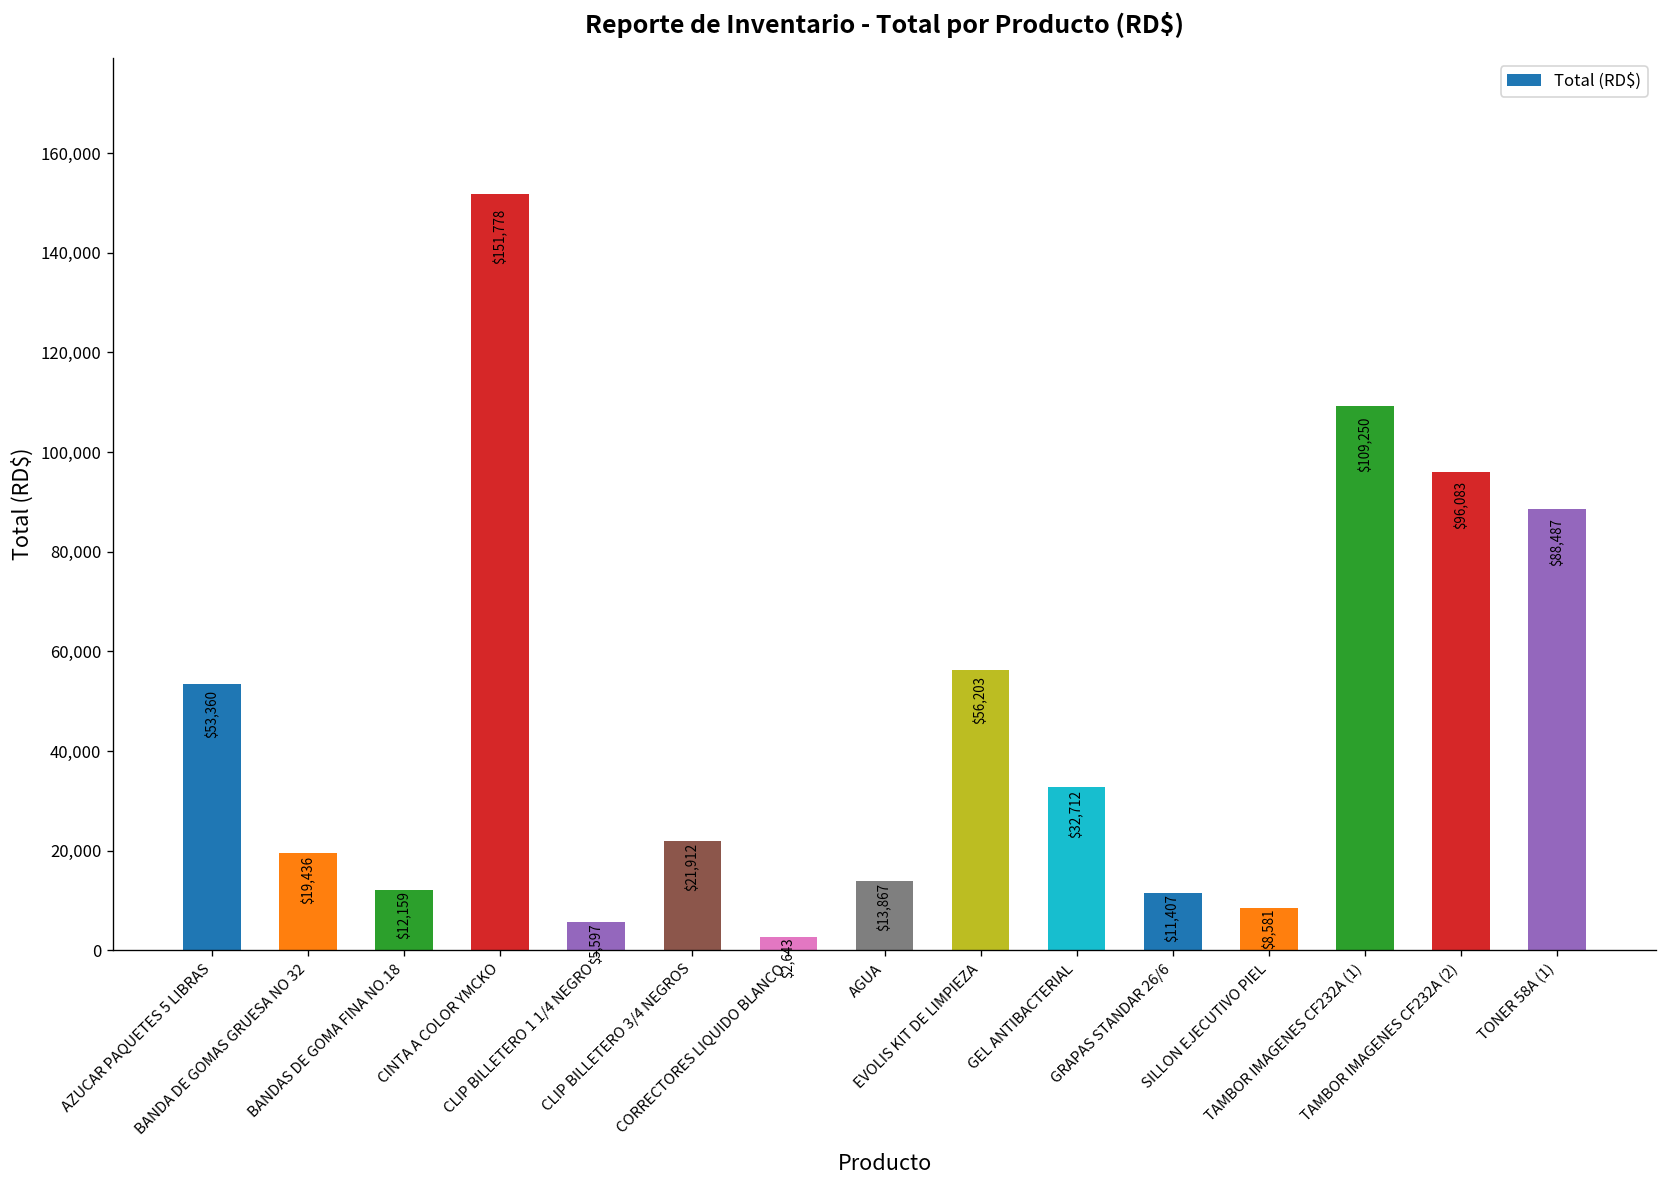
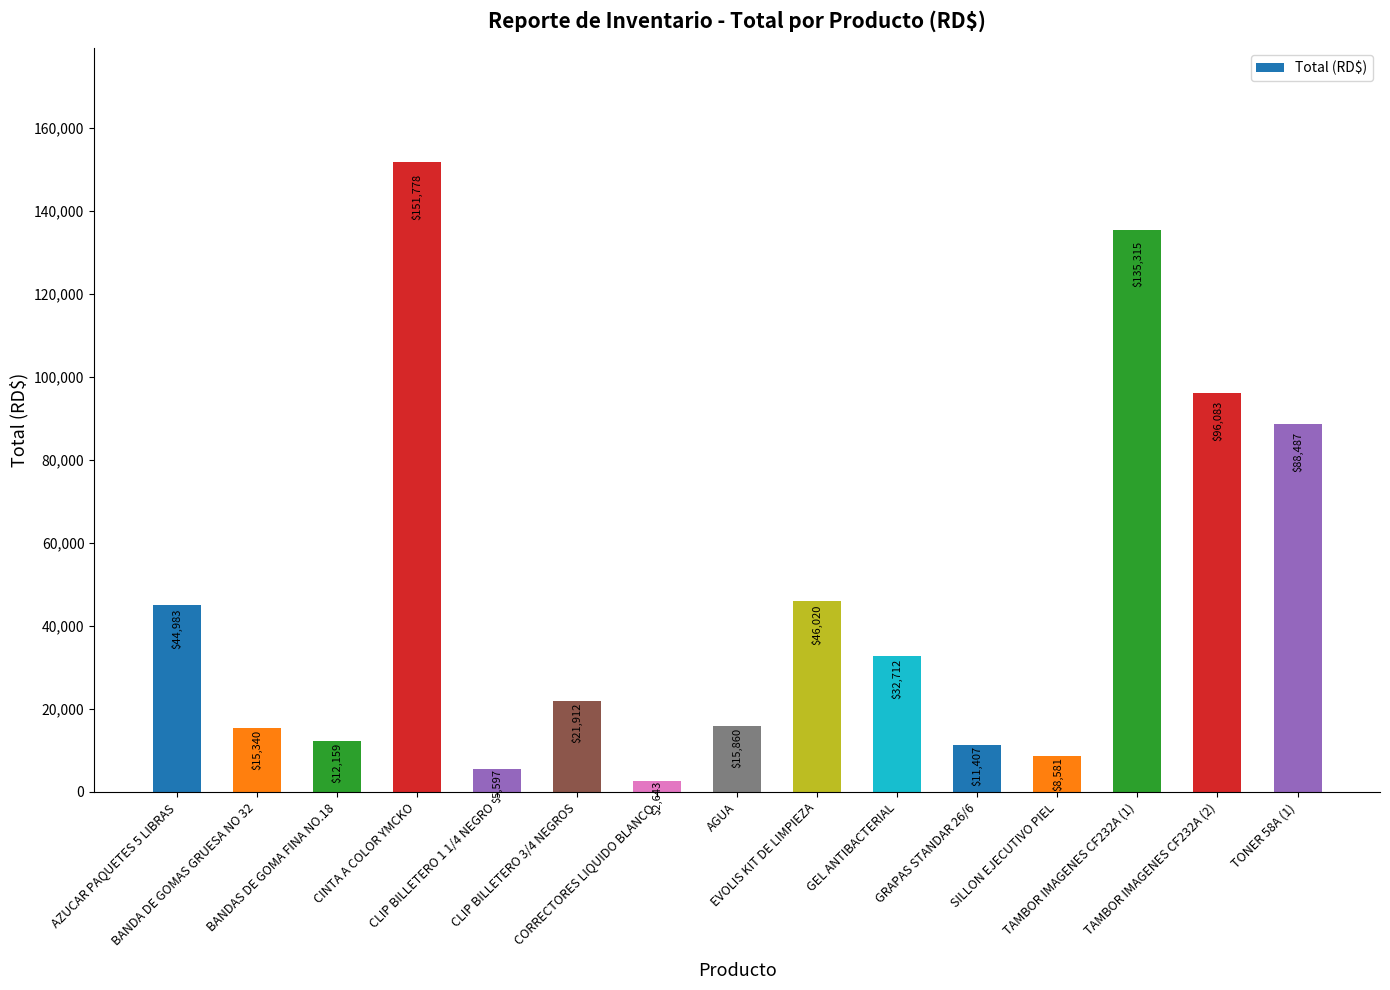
AZUCAR PAQUETES 5 LIBRAS: $53,360 -> $44,983
BANDA DE GOMAS GRUESA NO 32: $19,436 -> $15,340
AGUA: $13,867 -> $15,860
EVOLIS KIT DE LIMPIEZA: $56,203 -> $46,020
TAMBOR IMAGENES CF232A (1): $109,250 -> $135,315
